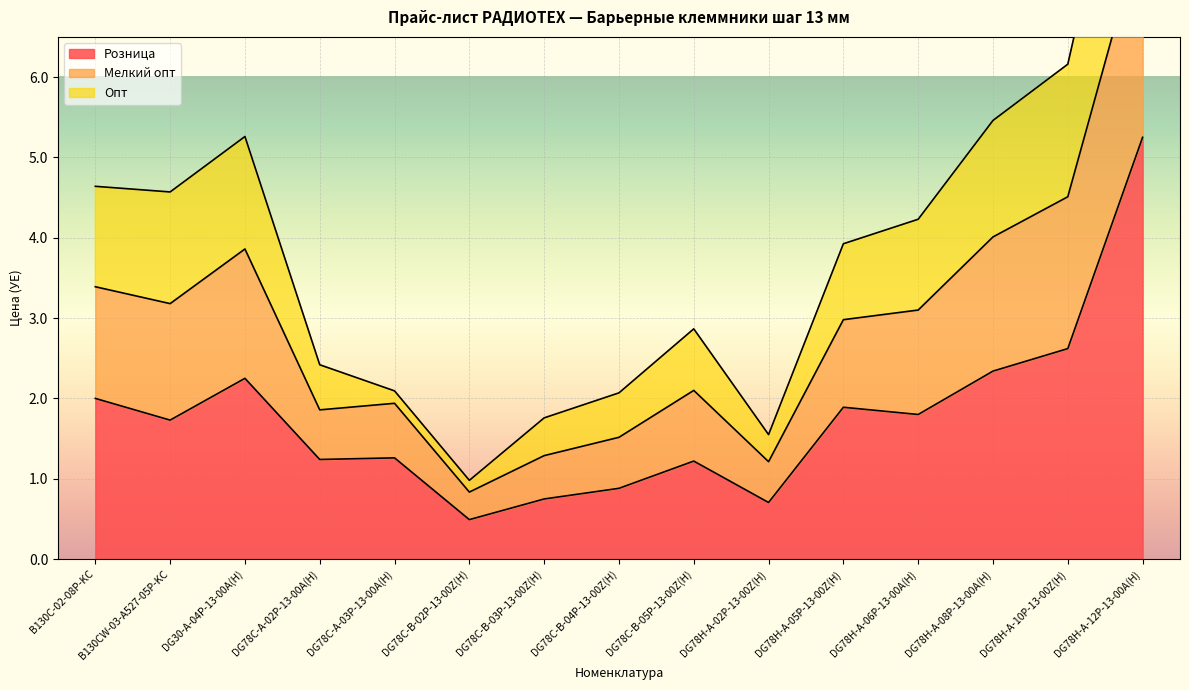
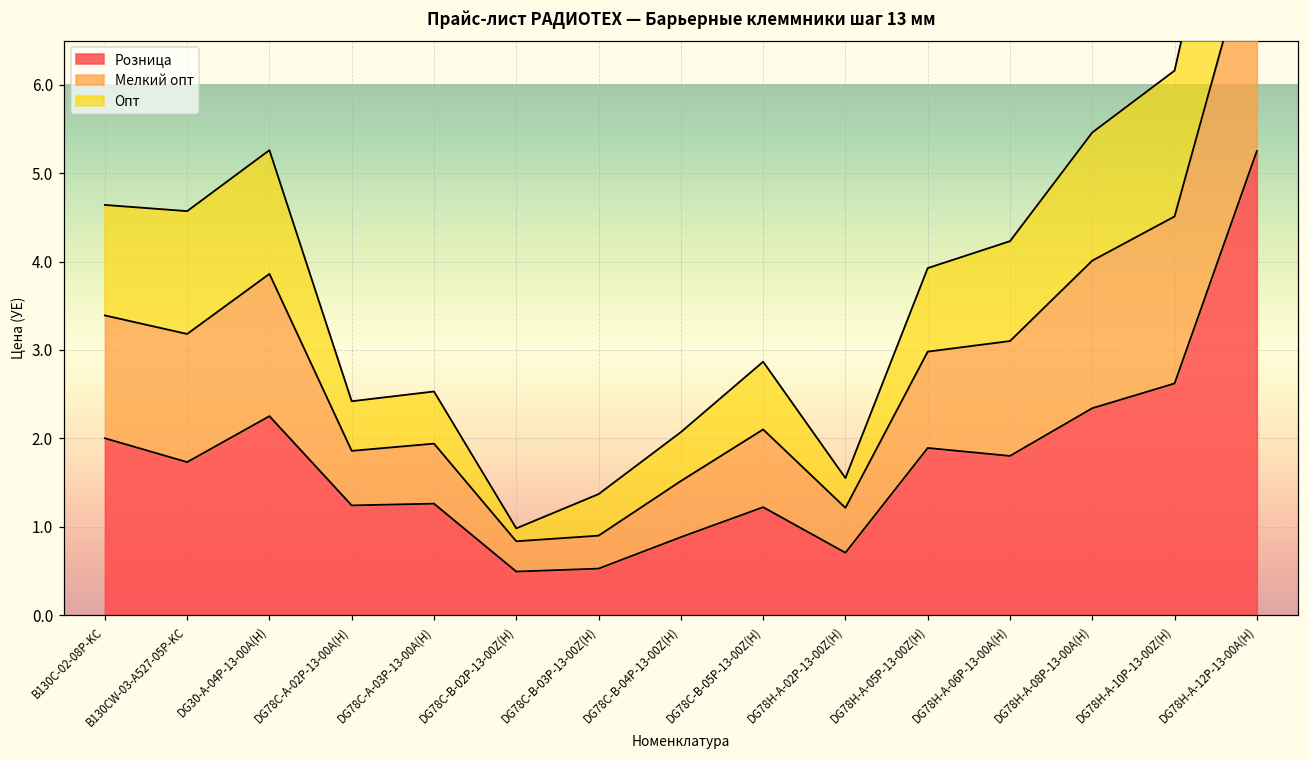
Опт, DG78C-A-03P-13-00A(H): 0.2 -> 0.6
Розница, DG78C-B-03P-13-00Z(H): 0.7 -> 0.5
Мелкий опт, DG78C-B-03P-13-00Z(H): 0.5 -> 0.4
